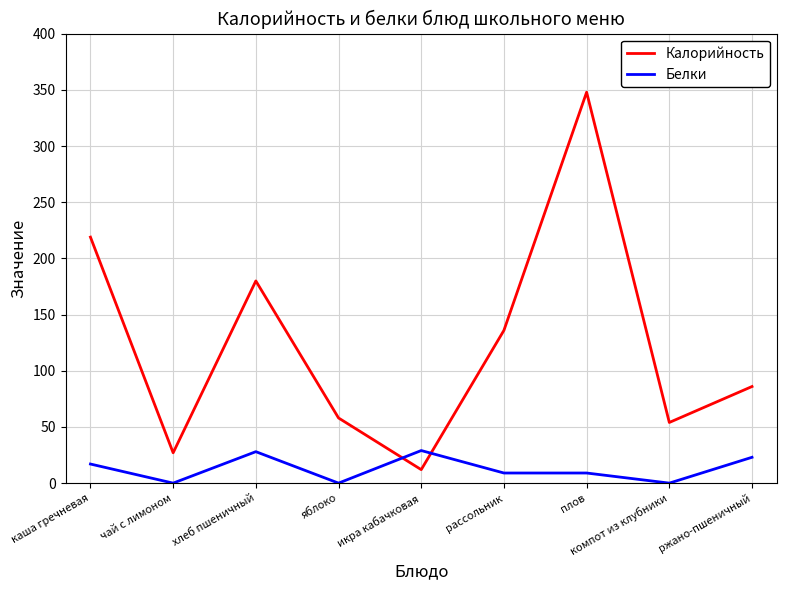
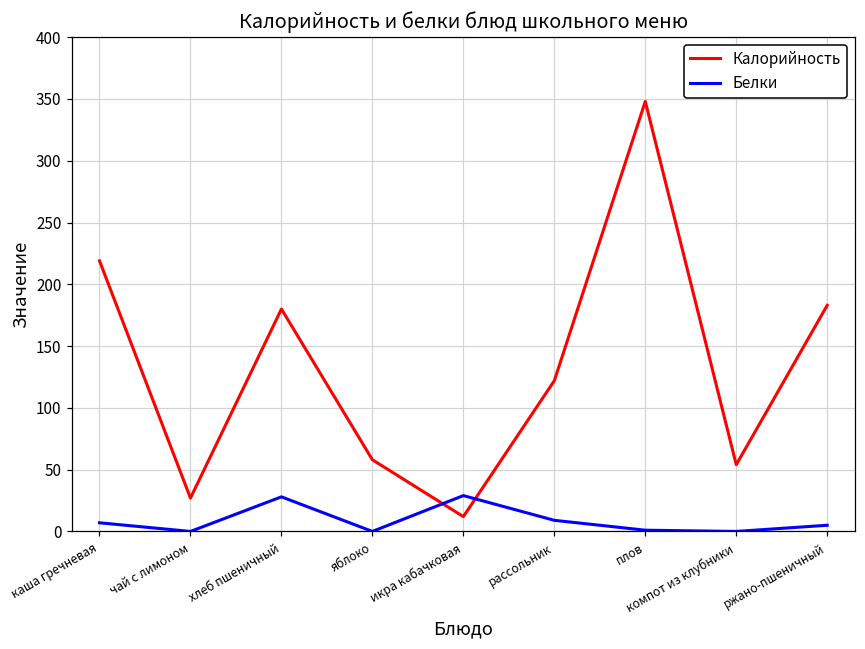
Белки, каша гречневая: 17 -> 7
Калорийность, рассольник: 136 -> 122
Белки, плов: 9 -> 1
Калорийность, ржано-пшеничный: 86 -> 183
Белки, ржано-пшеничный: 23 -> 5
